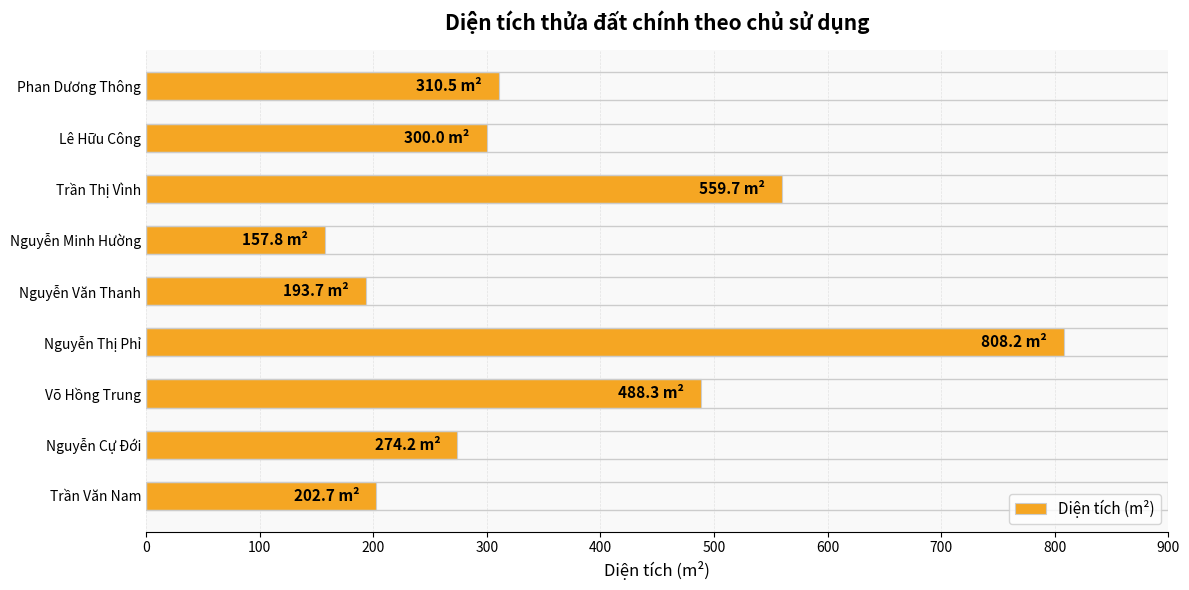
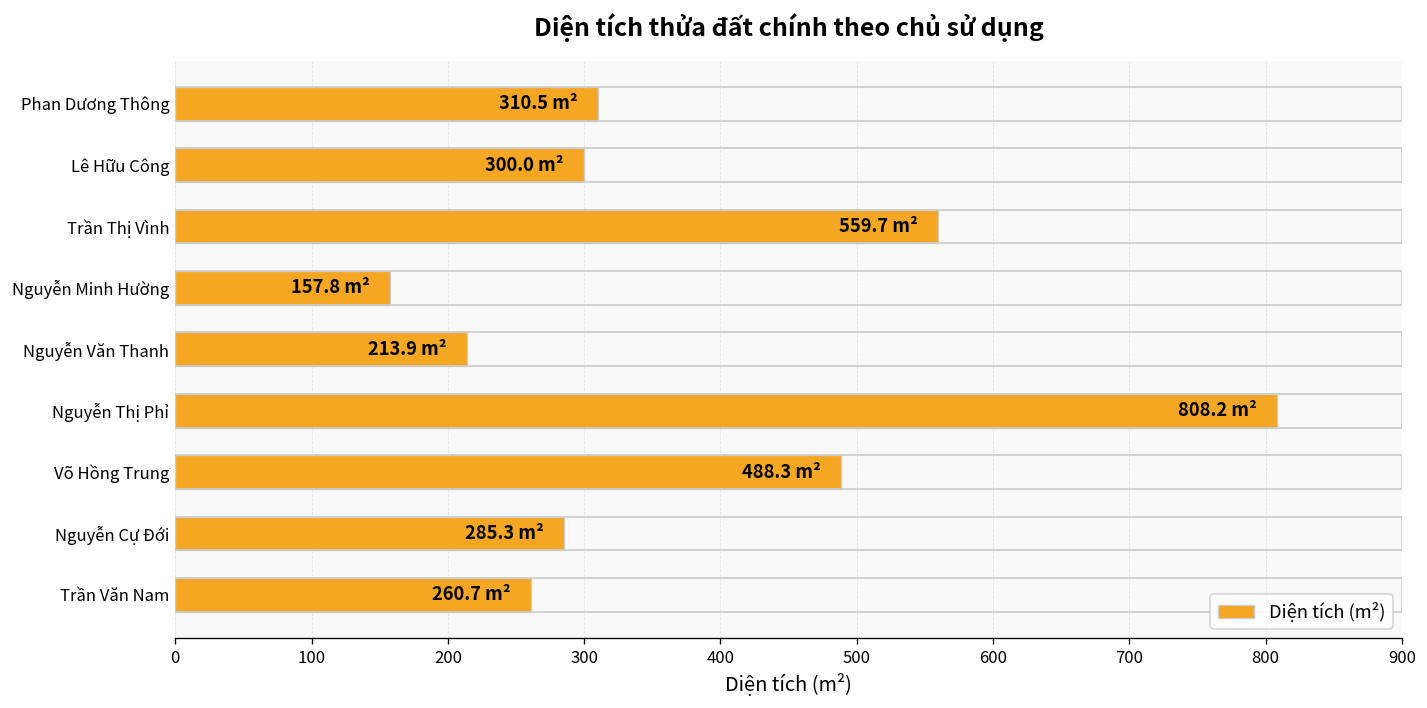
Nguyễn Văn Thanh: 193.7 -> 213.9
Nguyễn Cự Đới: 274.2 -> 285.3
Trần Văn Nam: 202.7 -> 260.7
